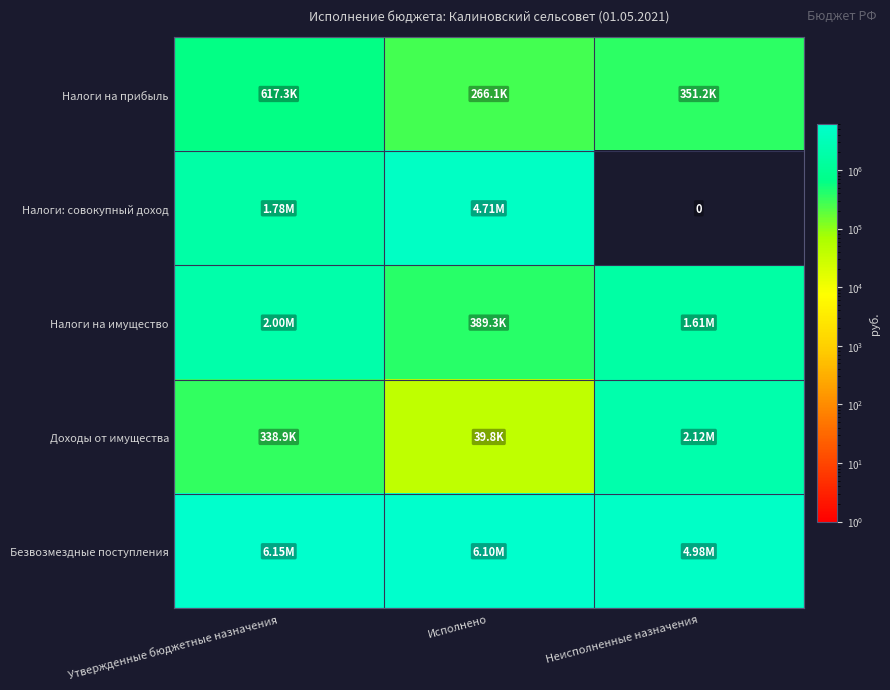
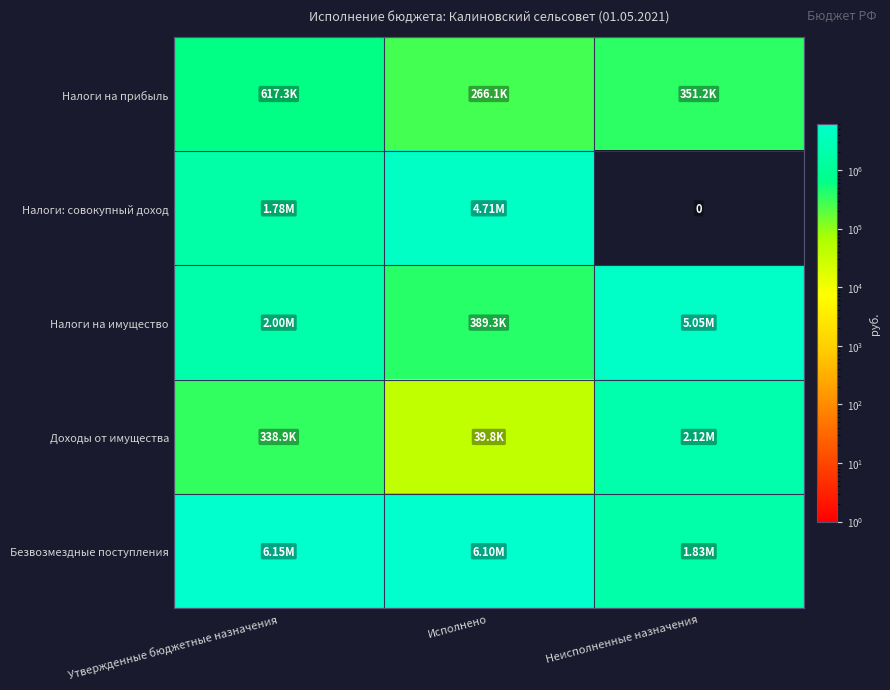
Налоги на имущество, Неисполненные назначения: 1.61M -> 5.05M
Безвозмездные поступления, Неисполненные назначения: 4.98M -> 1.83M
